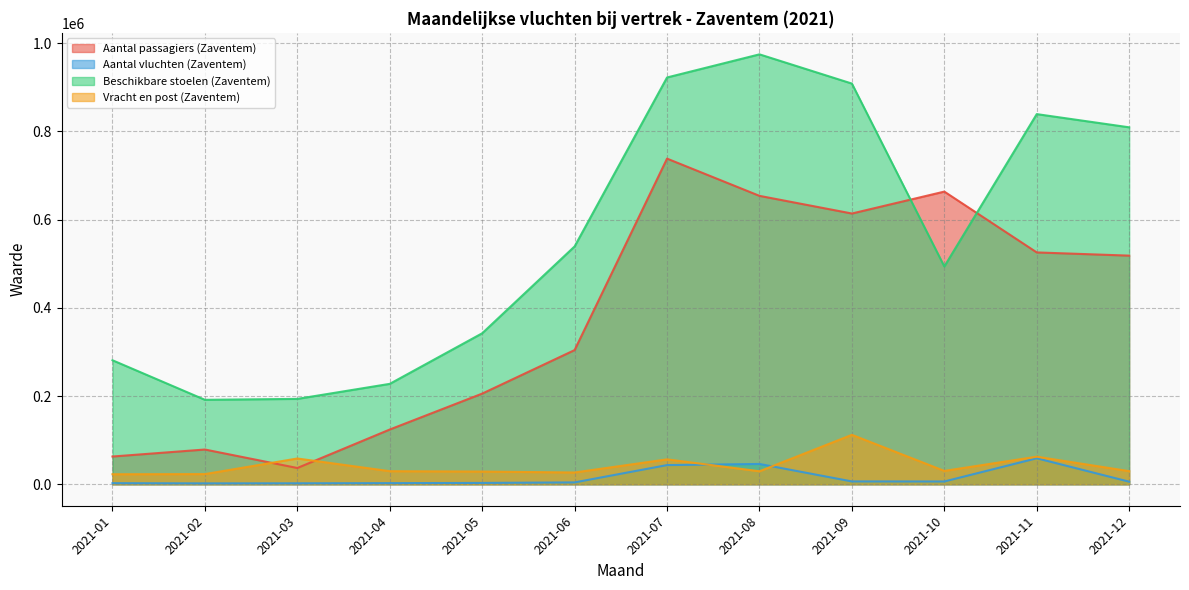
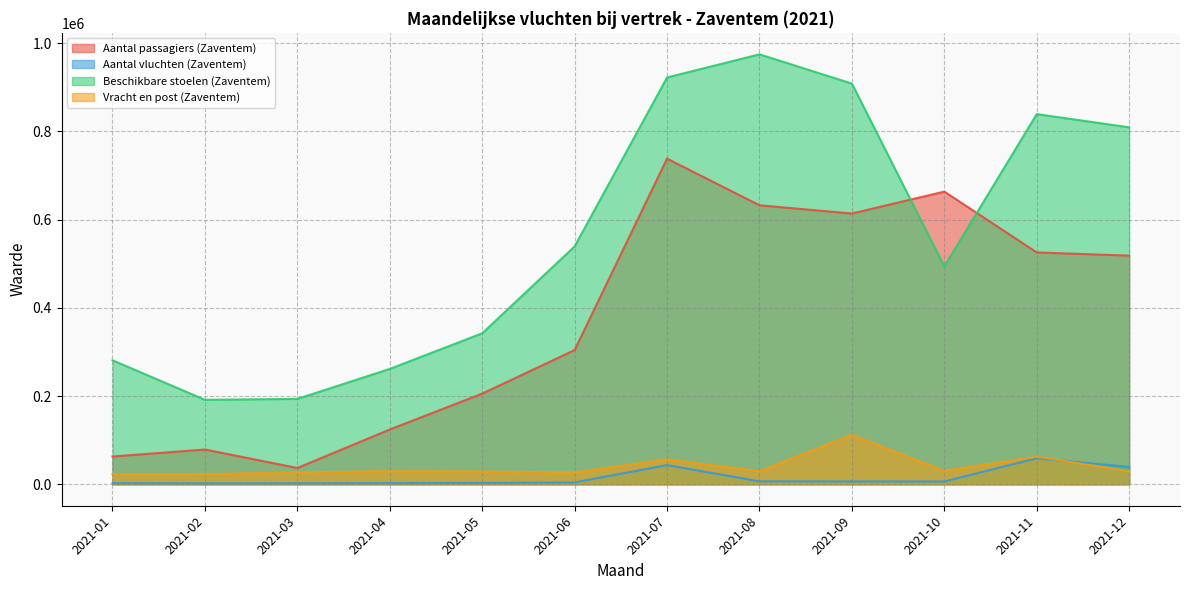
Vracht en post (Zaventem), 2021-03: 60000 -> 30000
Beschikbare stoelen (Zaventem), 2021-04: 230000 -> 260000
Aantal passagiers (Zaventem), 2021-08: 650000 -> 630000
Aantal vluchten (Zaventem), 2021-08: 50000 -> 10000
Aantal vluchten (Zaventem), 2021-12: 10000 -> 40000
